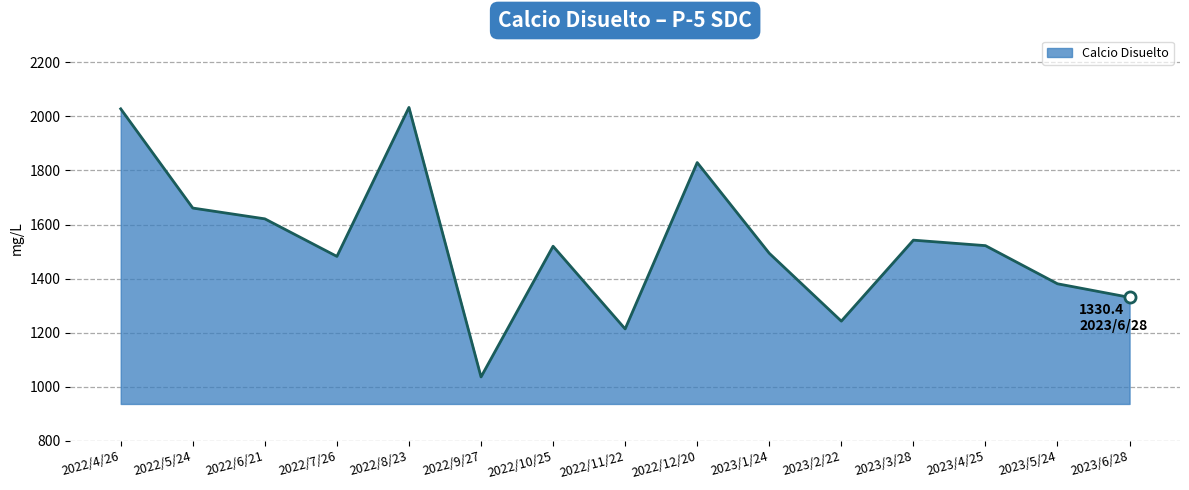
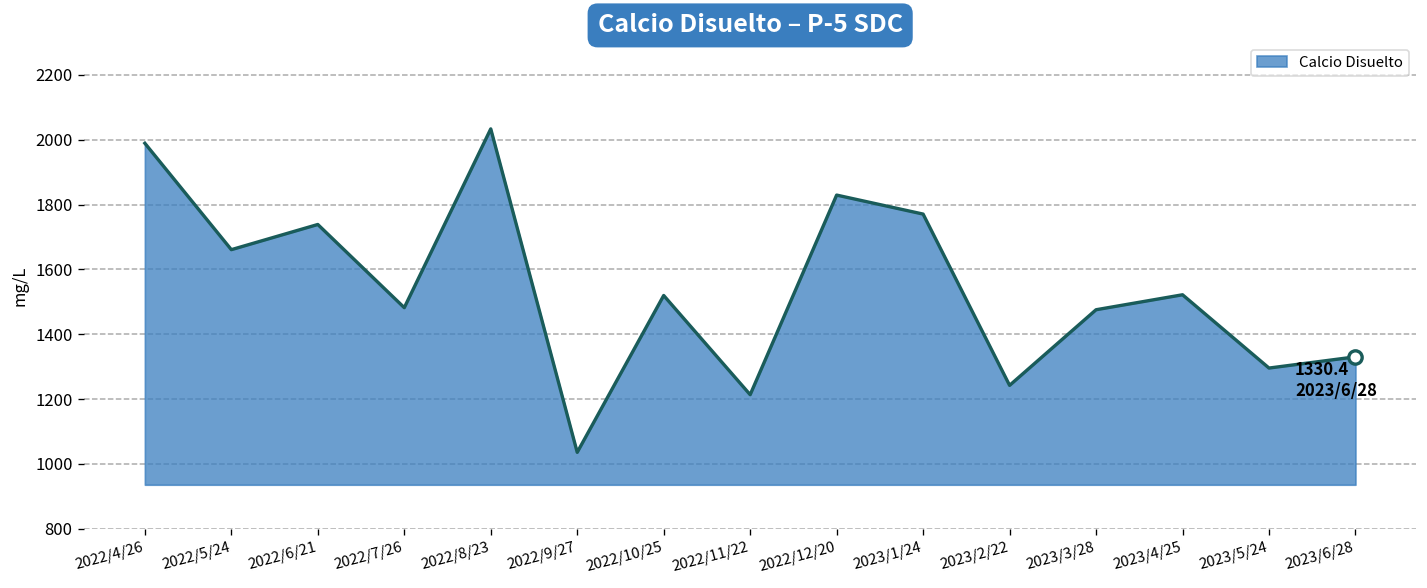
Calcio Disuelto, 2022/4/26: 2030 -> 1990
Calcio Disuelto, 2022/6/21: 1620 -> 1740
Calcio Disuelto, 2023/1/24: 1490 -> 1770
Calcio Disuelto, 2023/3/28: 1540 -> 1480
Calcio Disuelto, 2023/5/24: 1380 -> 1300
